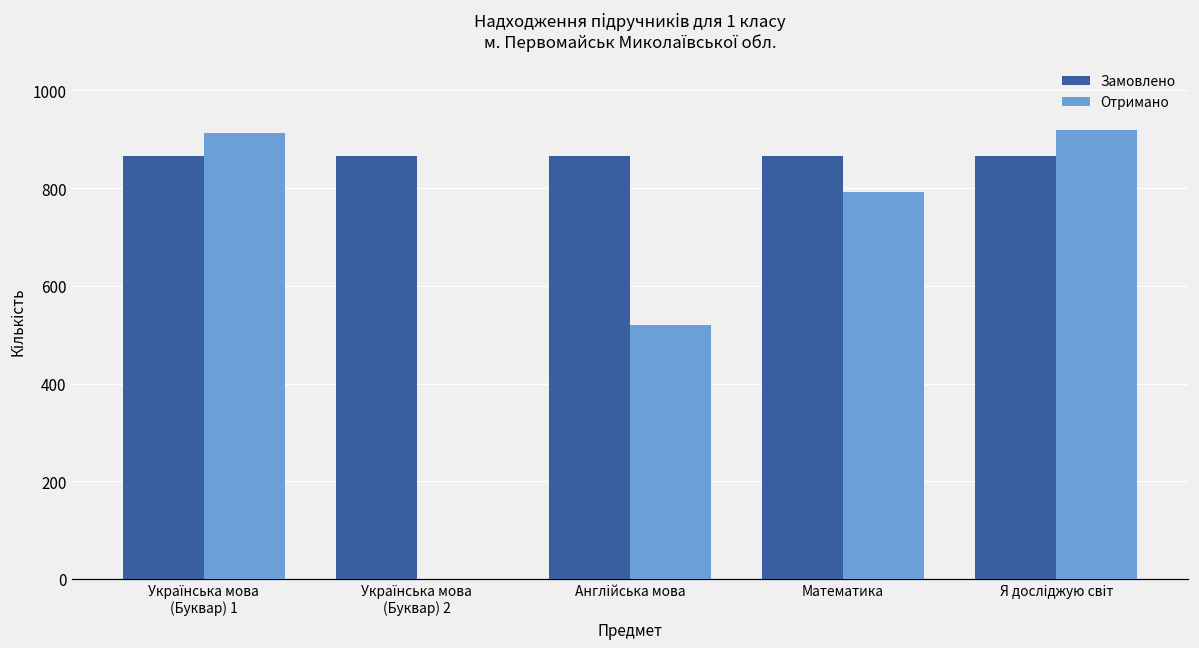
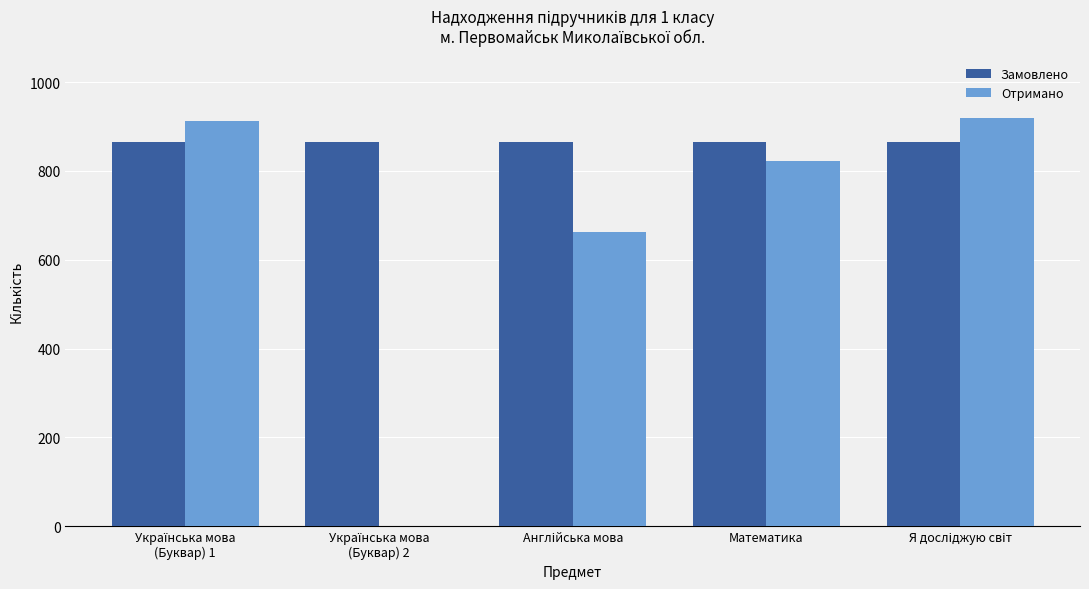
Отримано, Англійська мова: 520 -> 660
Отримано, Математика: 790 -> 820
